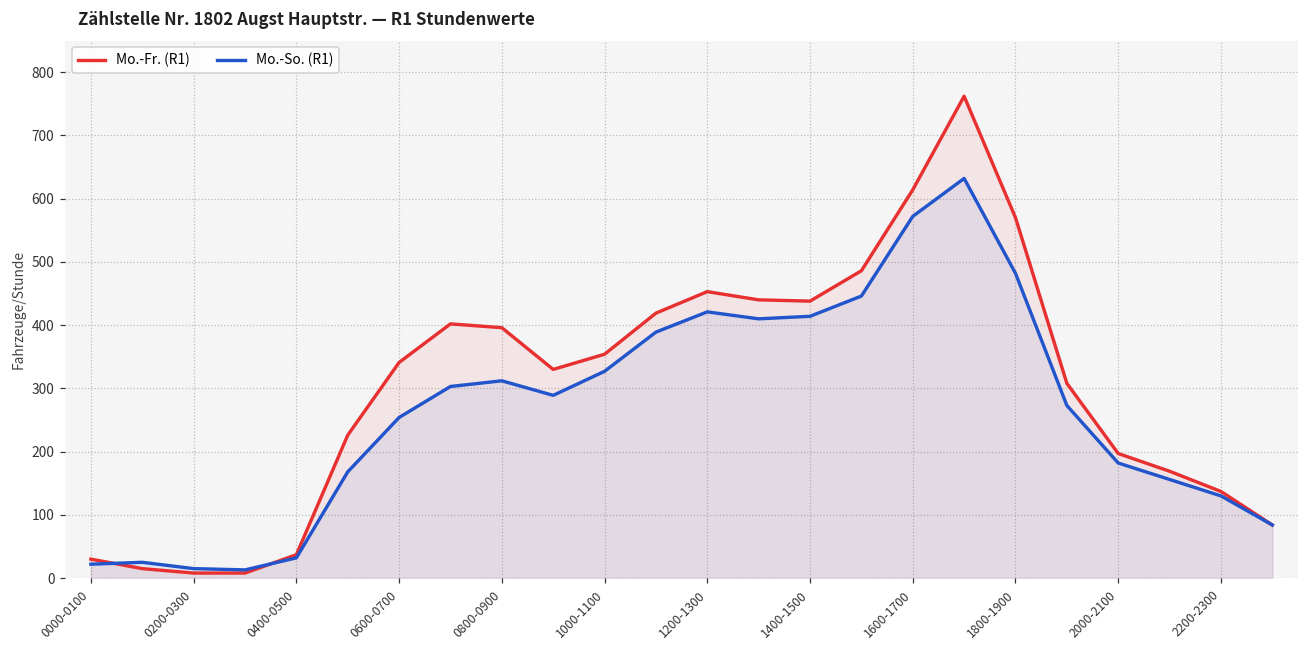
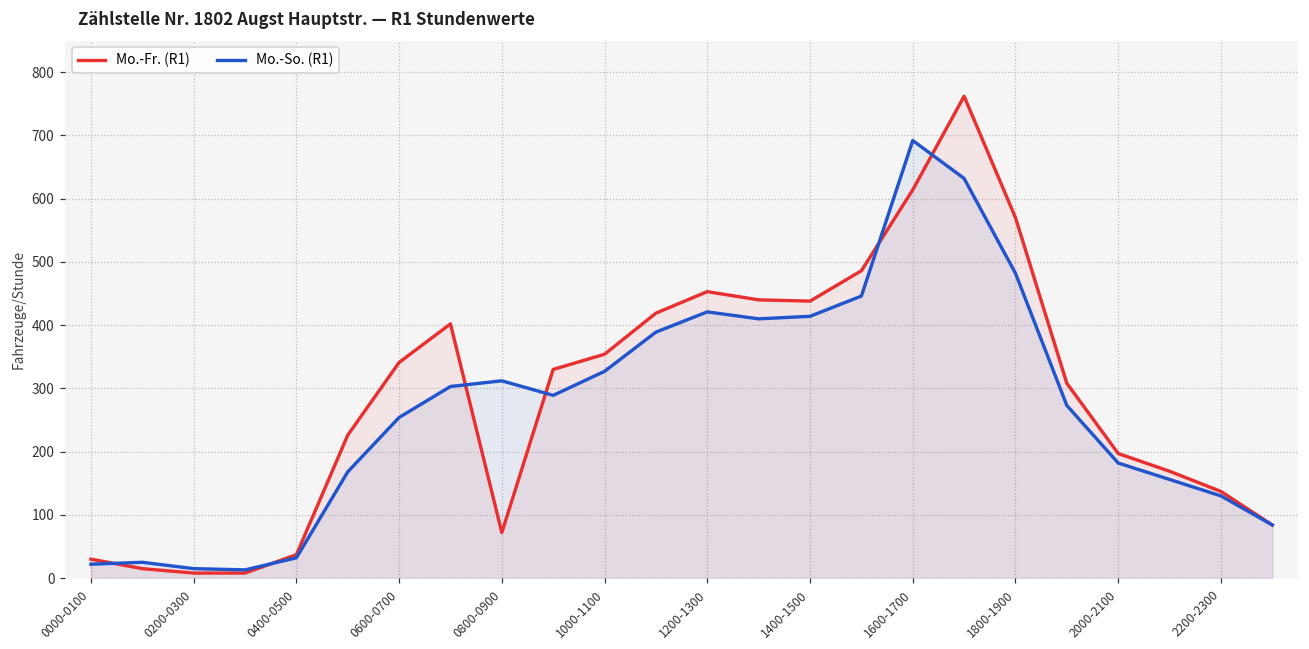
Mo.-Fr. (R1), 0800-0900: 400 -> 70
Mo.-So. (R1), 1600-1700: 570 -> 690
